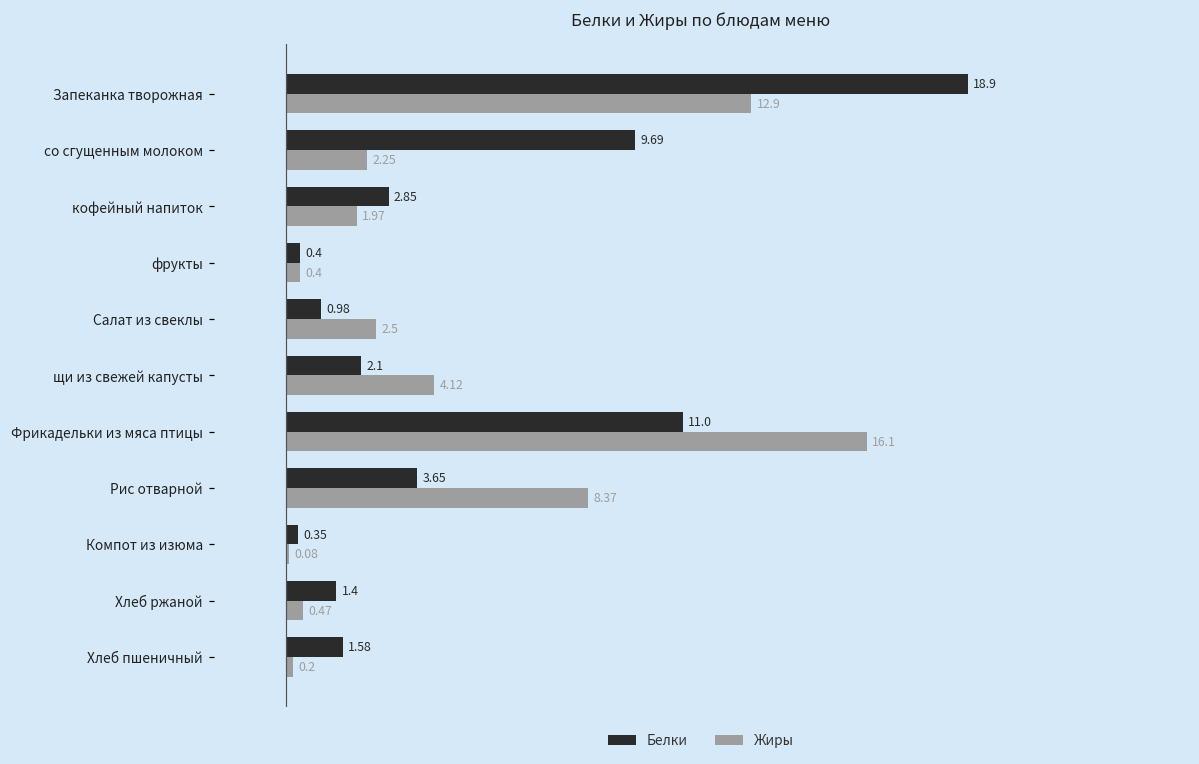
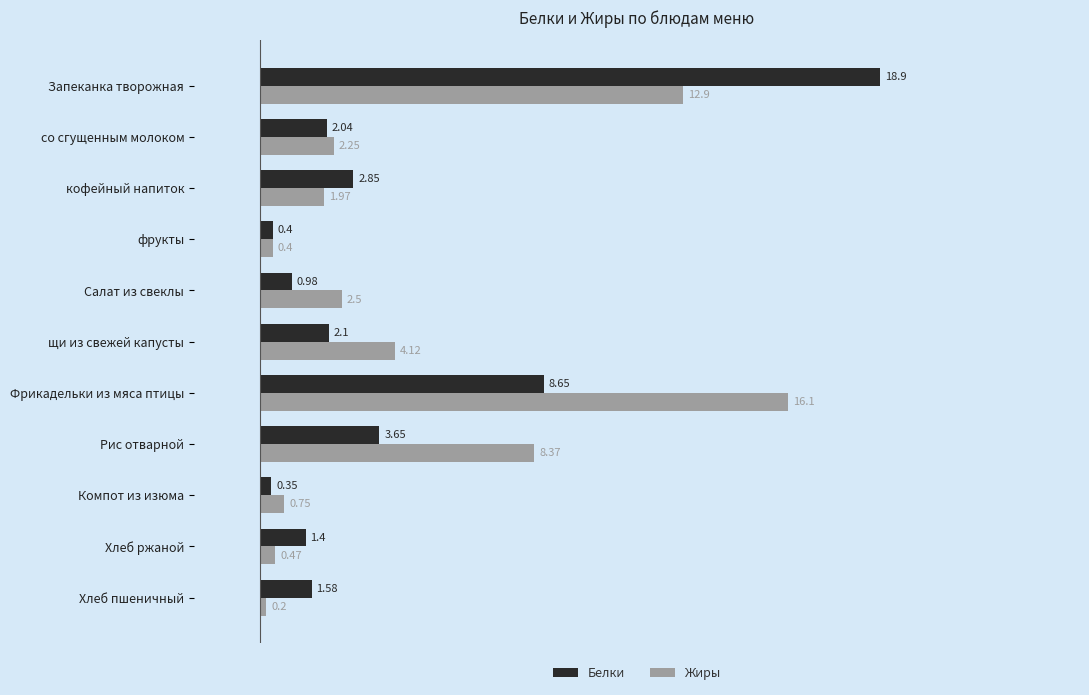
Белки, со сгущенным молоком: 9.69 -> 2.04
Белки, Фрикадельки из мяса птицы: 11.0 -> 8.65
Жиры, Компот из изюма: 0.08 -> 0.75
